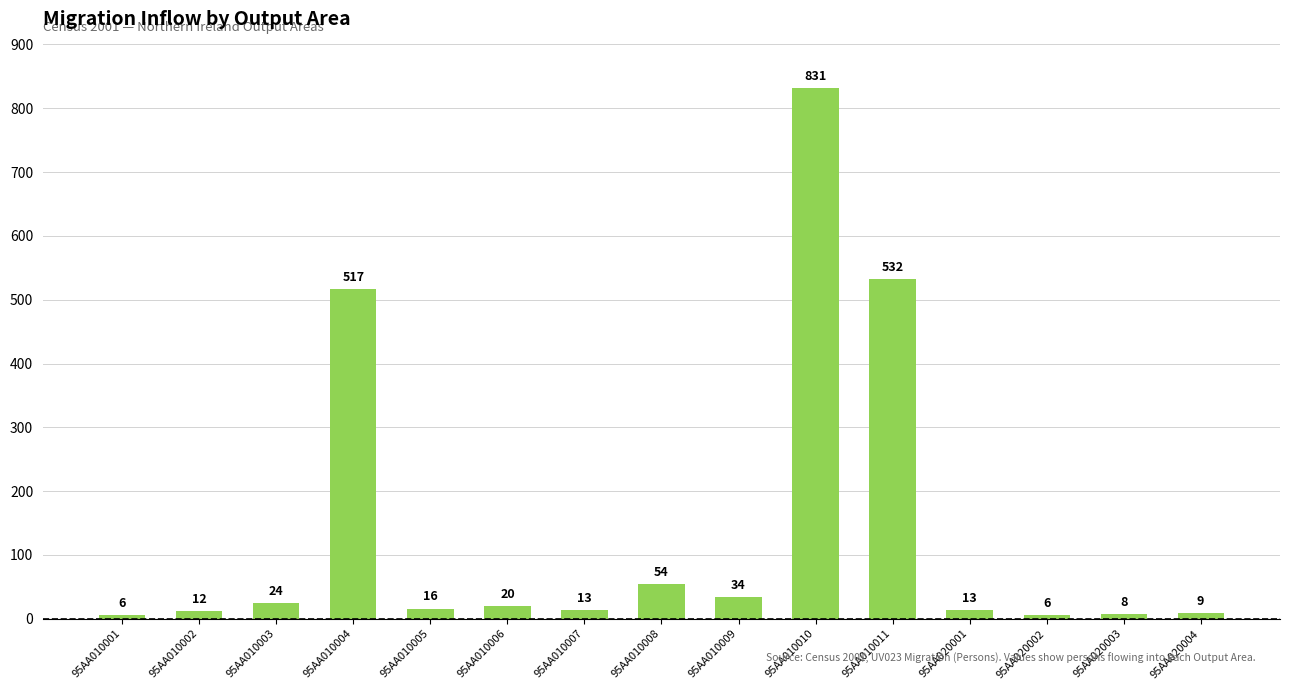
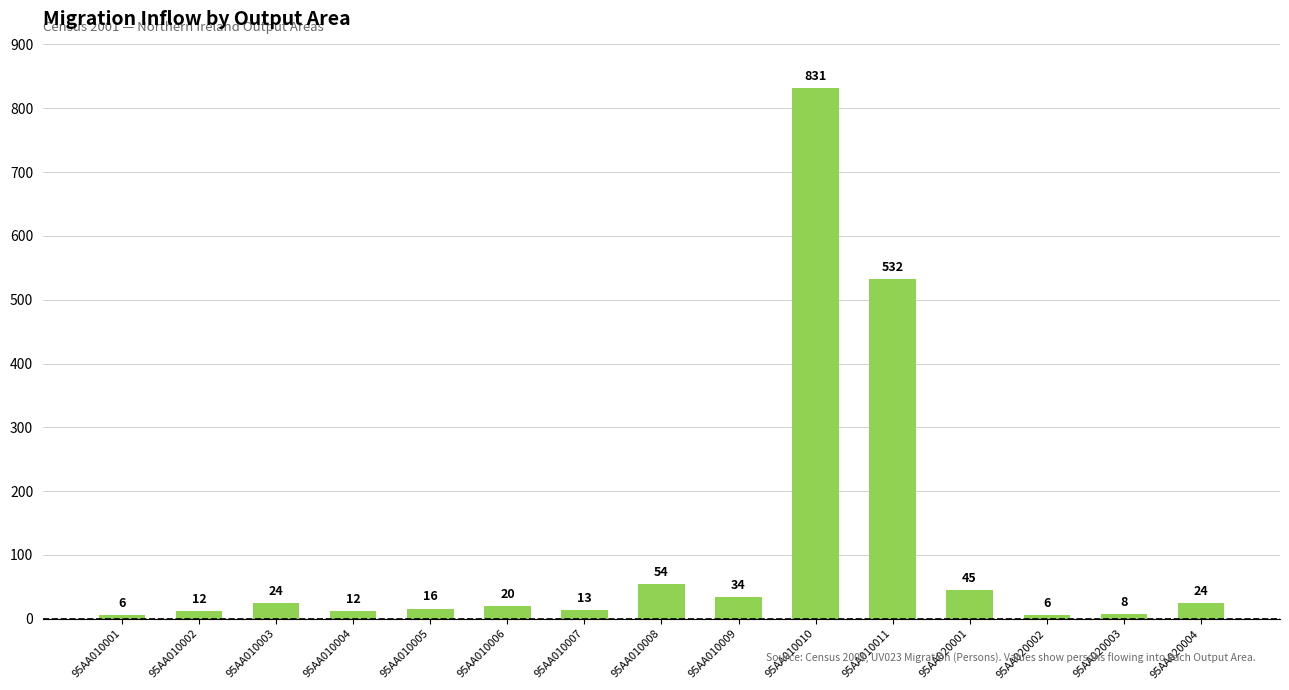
95AA010004: 517 -> 12
95AA020001: 13 -> 45
95AA020004: 9 -> 24
